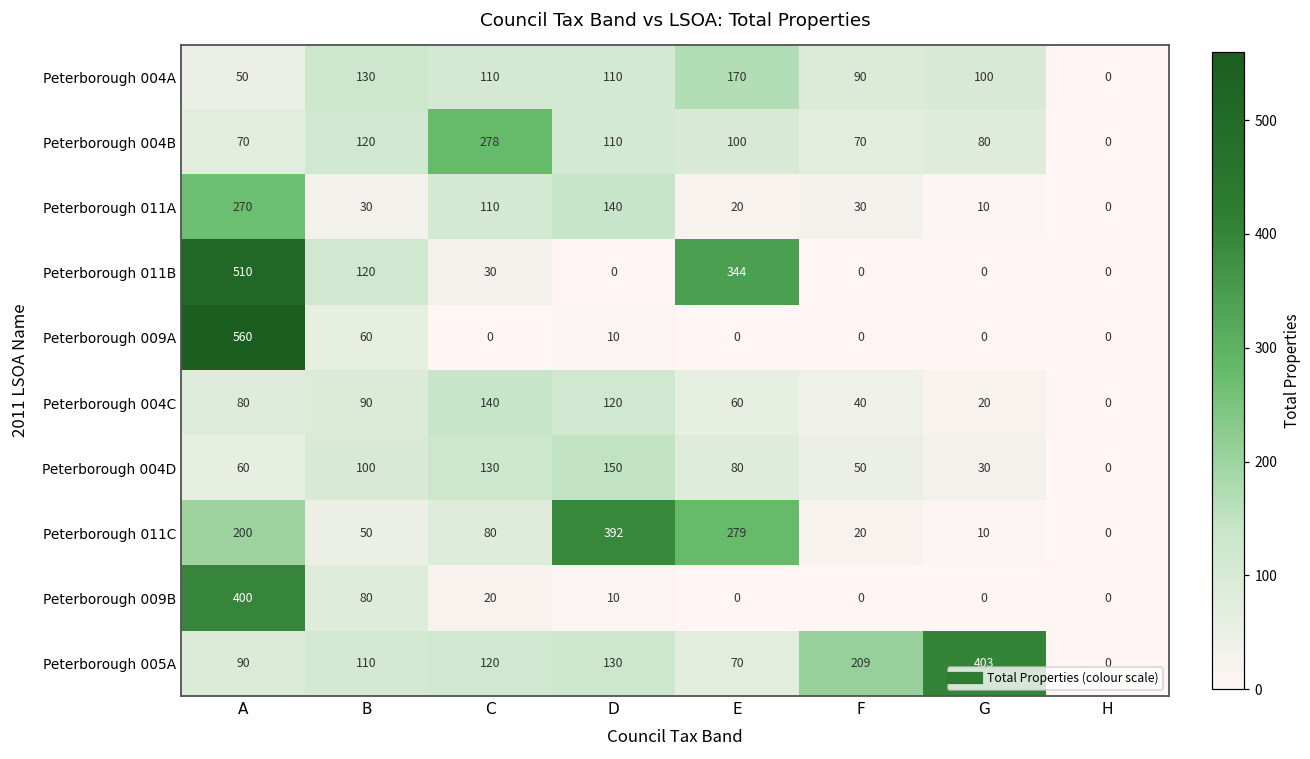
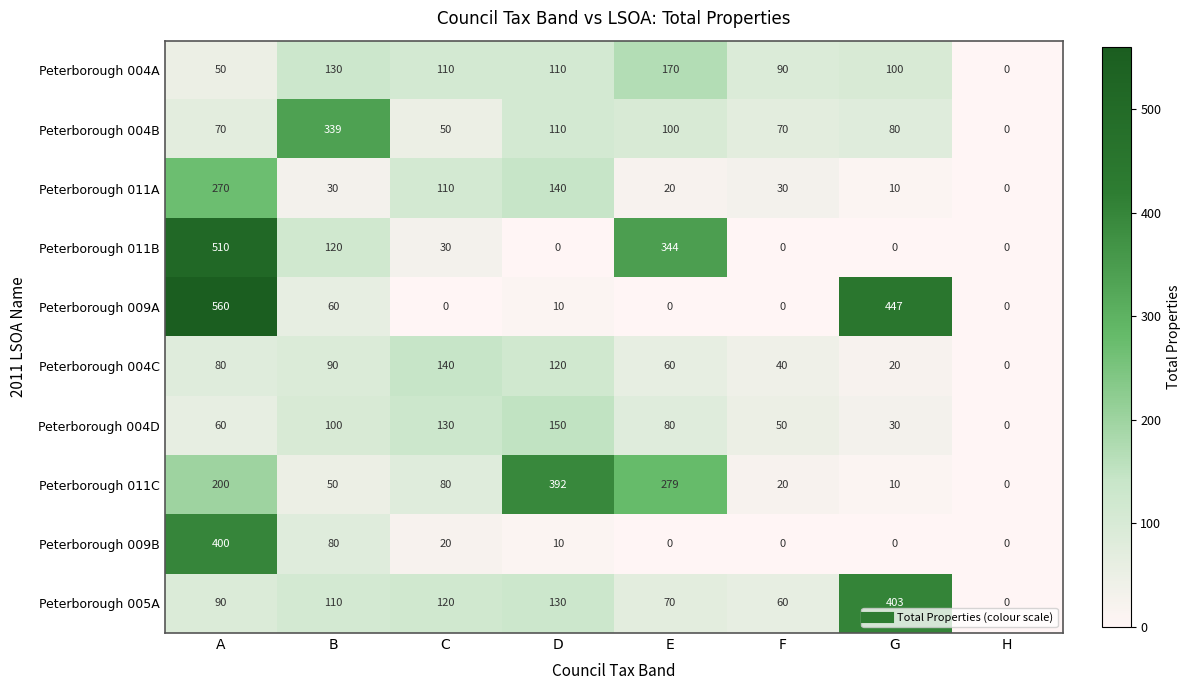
Peterborough 004B, B: 120 -> 339
Peterborough 004B, C: 278 -> 50
Peterborough 009A, G: 0 -> 447
Peterborough 005A, F: 209 -> 60
